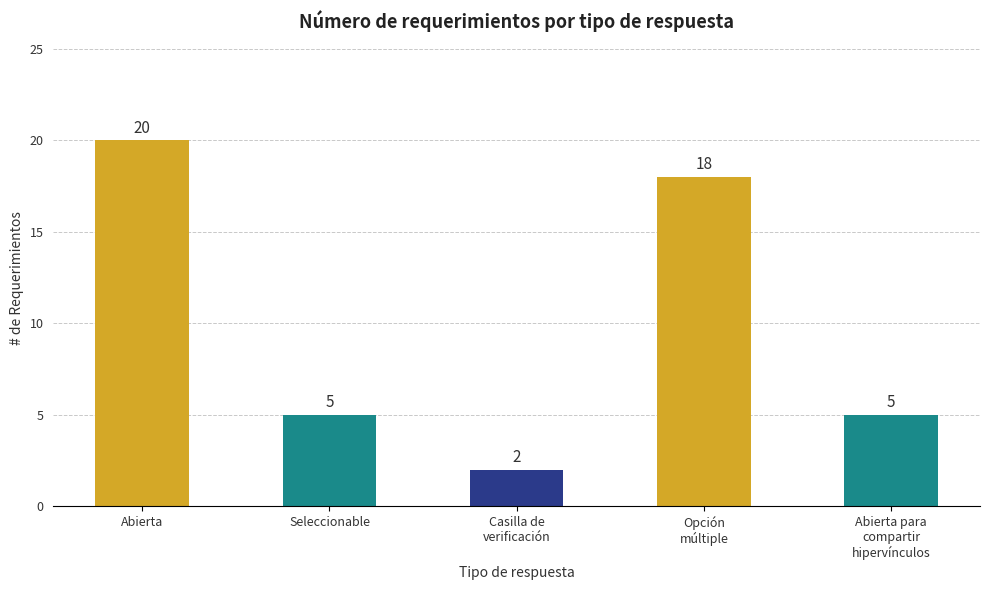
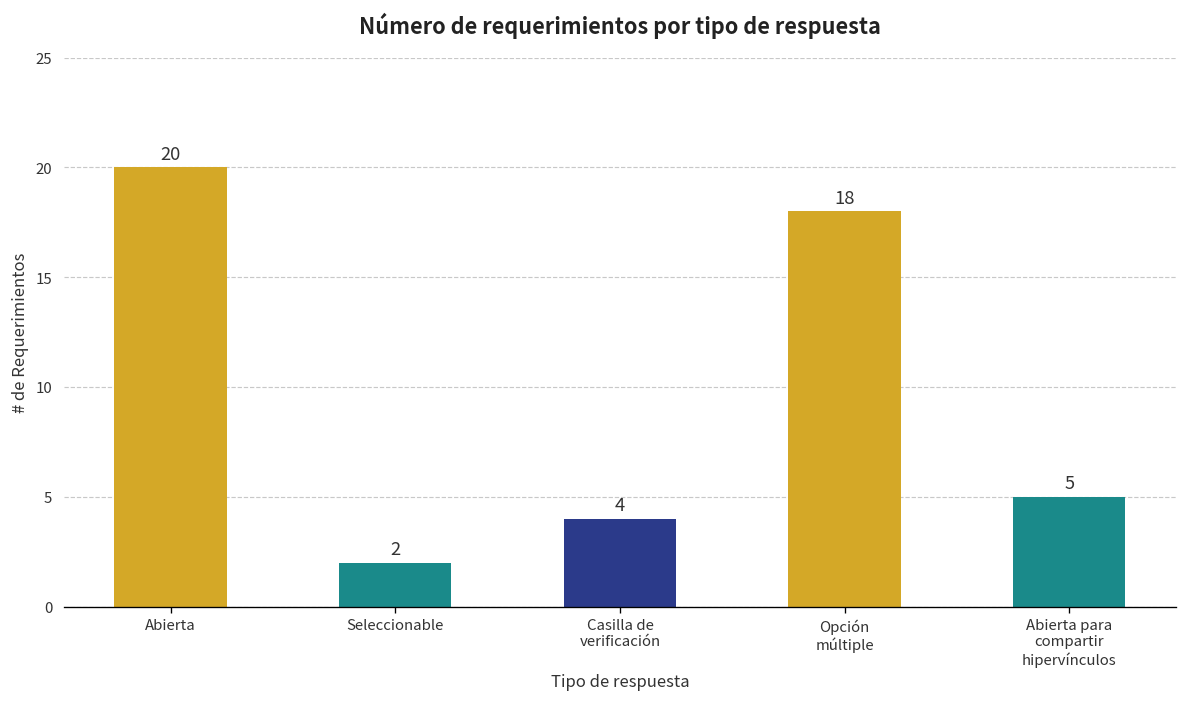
Seleccionable: 5 -> 2
Casilla de verificación: 2 -> 4
